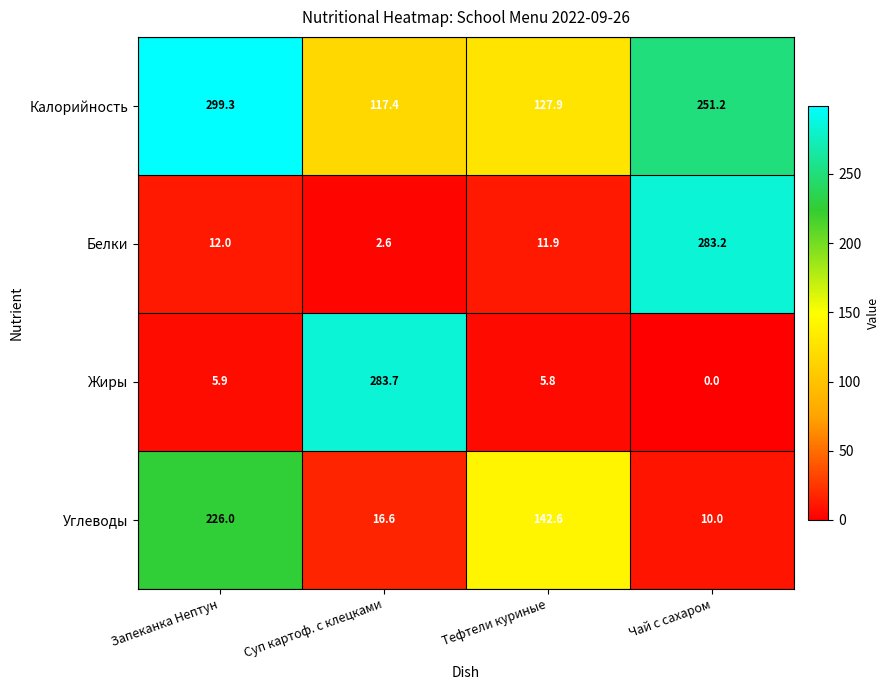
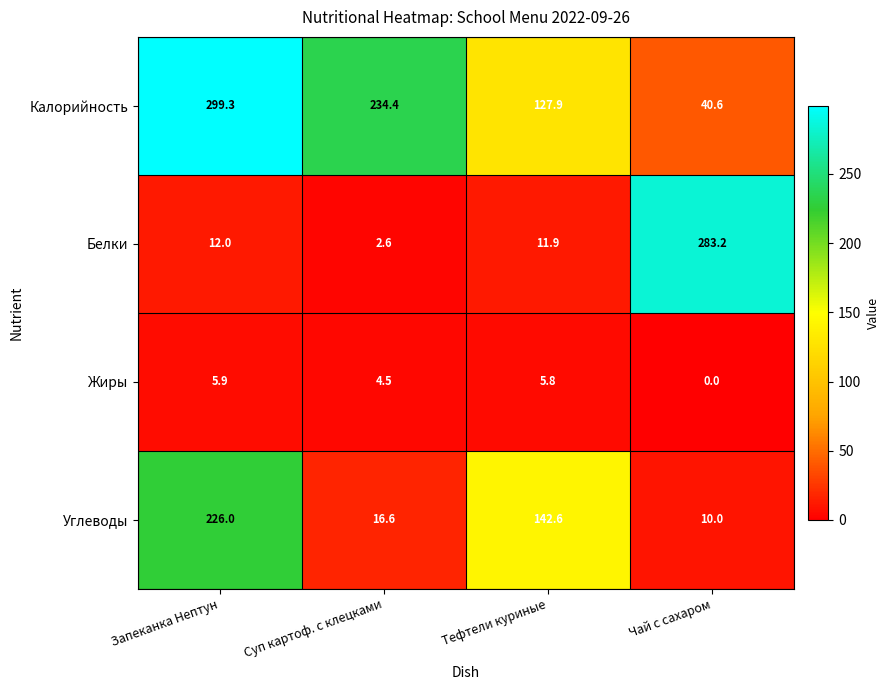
Калорийность, Суп картоф. с клецками: 117.4 -> 234.4
Калорийность, Чай с сахаром: 251.2 -> 40.6
Жиры, Суп картоф. с клецками: 283.7 -> 4.5
